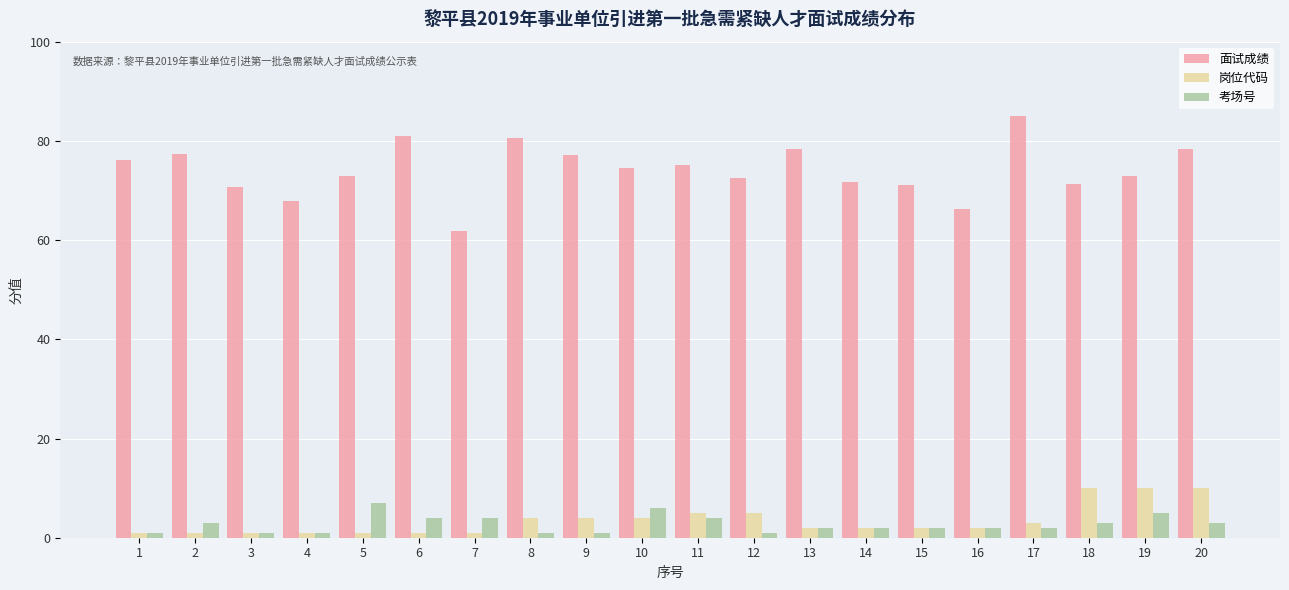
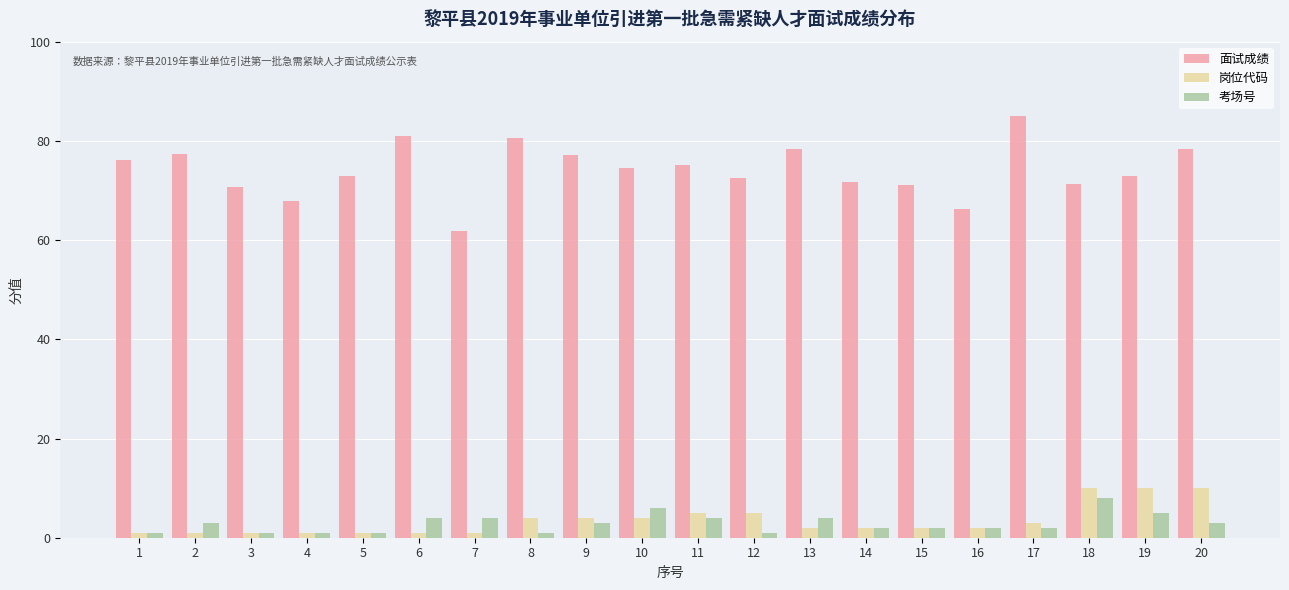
考场号, 5: 7 -> 1
考场号, 9: 1 -> 3
考场号, 13: 2 -> 4
考场号, 18: 3 -> 8
